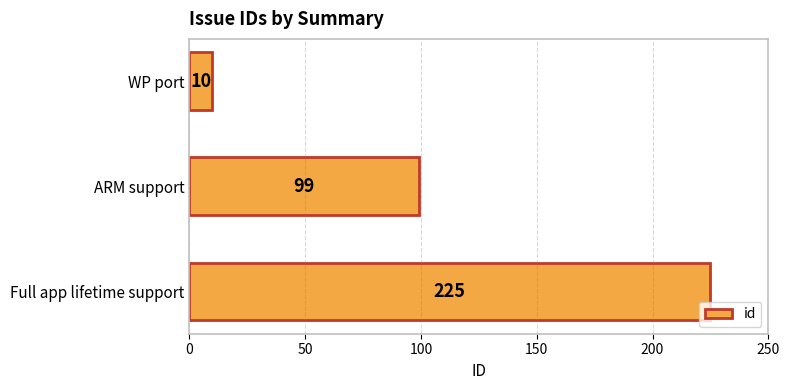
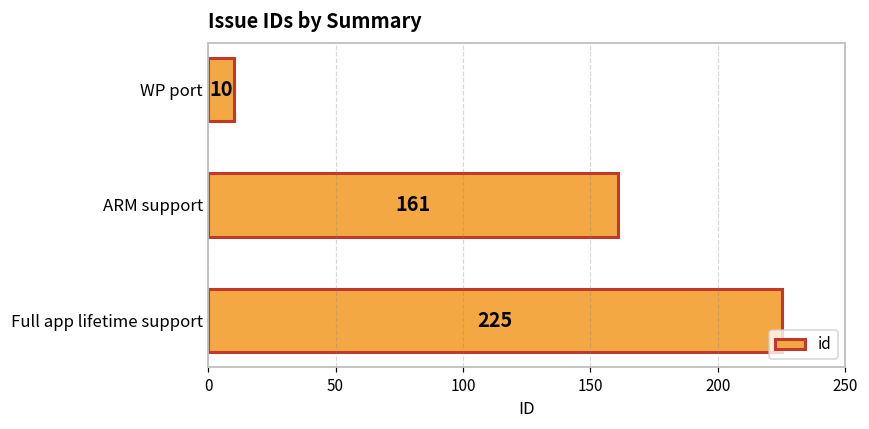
ARM support: 99 -> 161
